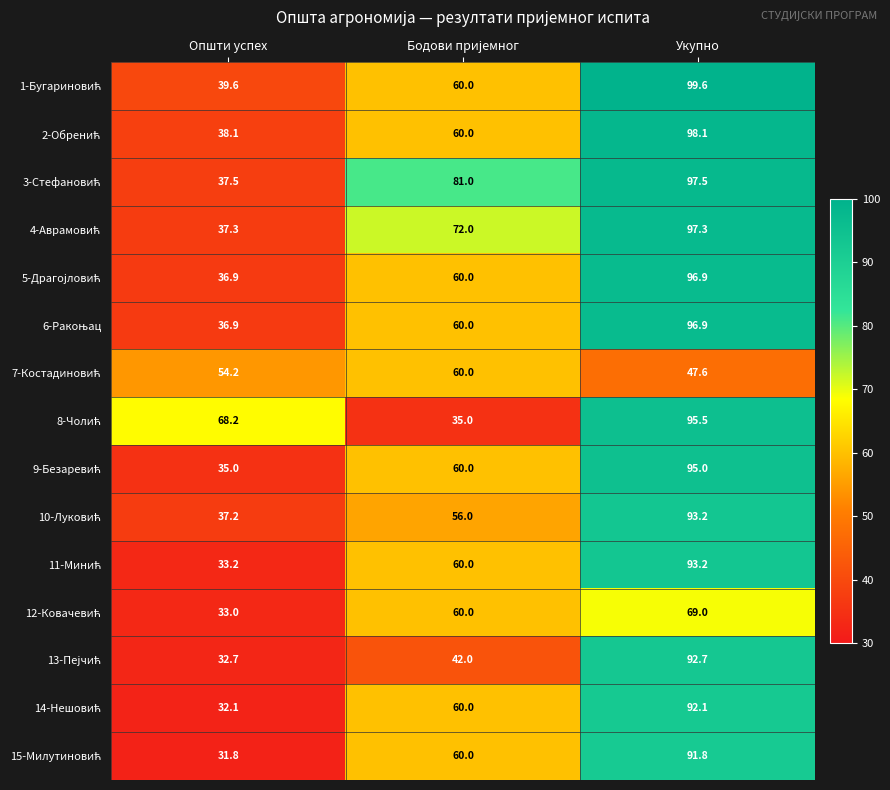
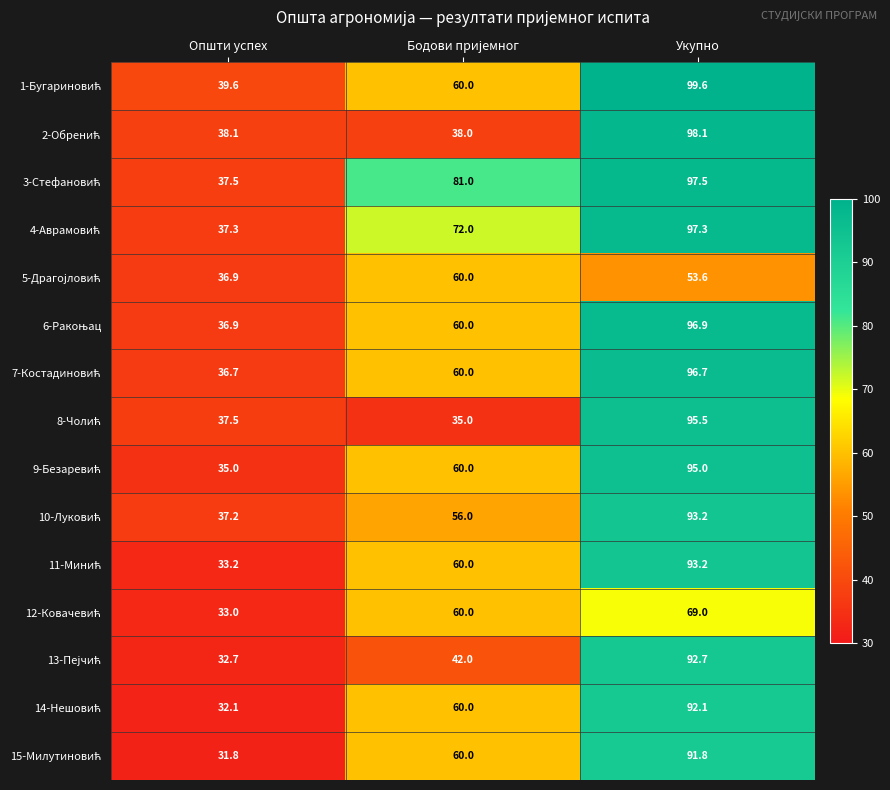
2-Обренић, Бодови пријемног: 60.0 -> 38.0
5-Драгојловић, Укупно: 96.9 -> 53.6
7-Костадиновић, Општи успех: 54.2 -> 36.7
7-Костадиновић, Укупно: 47.6 -> 96.7
8-Чолић, Општи успех: 68.2 -> 37.5
